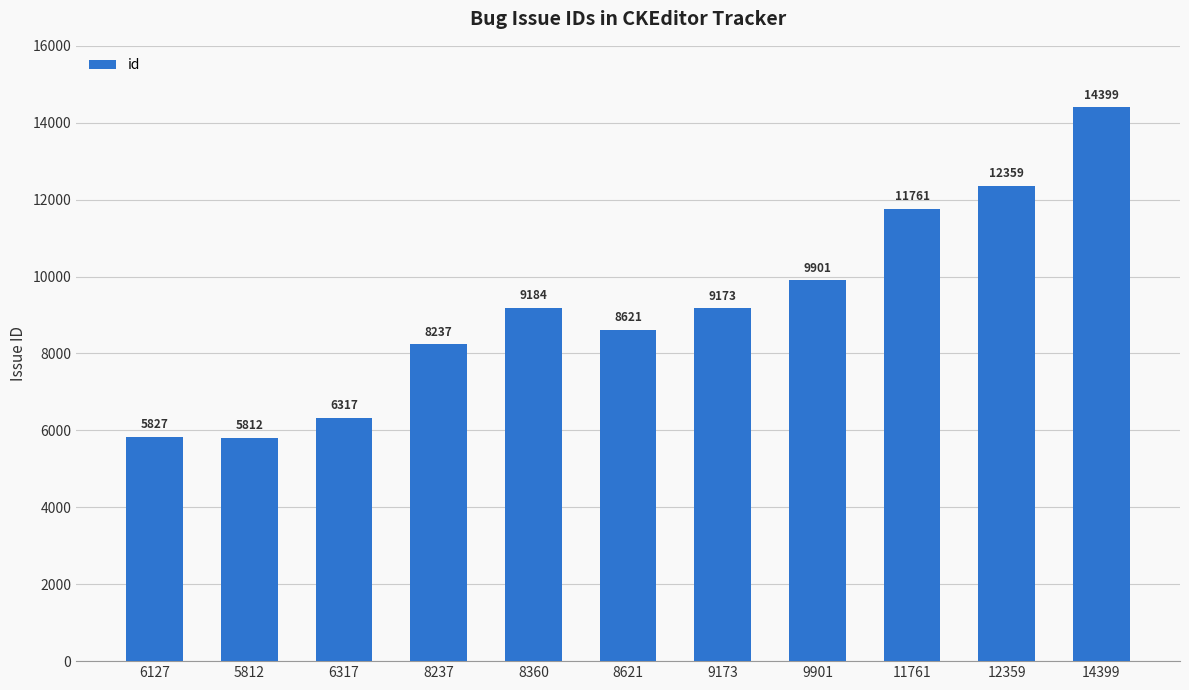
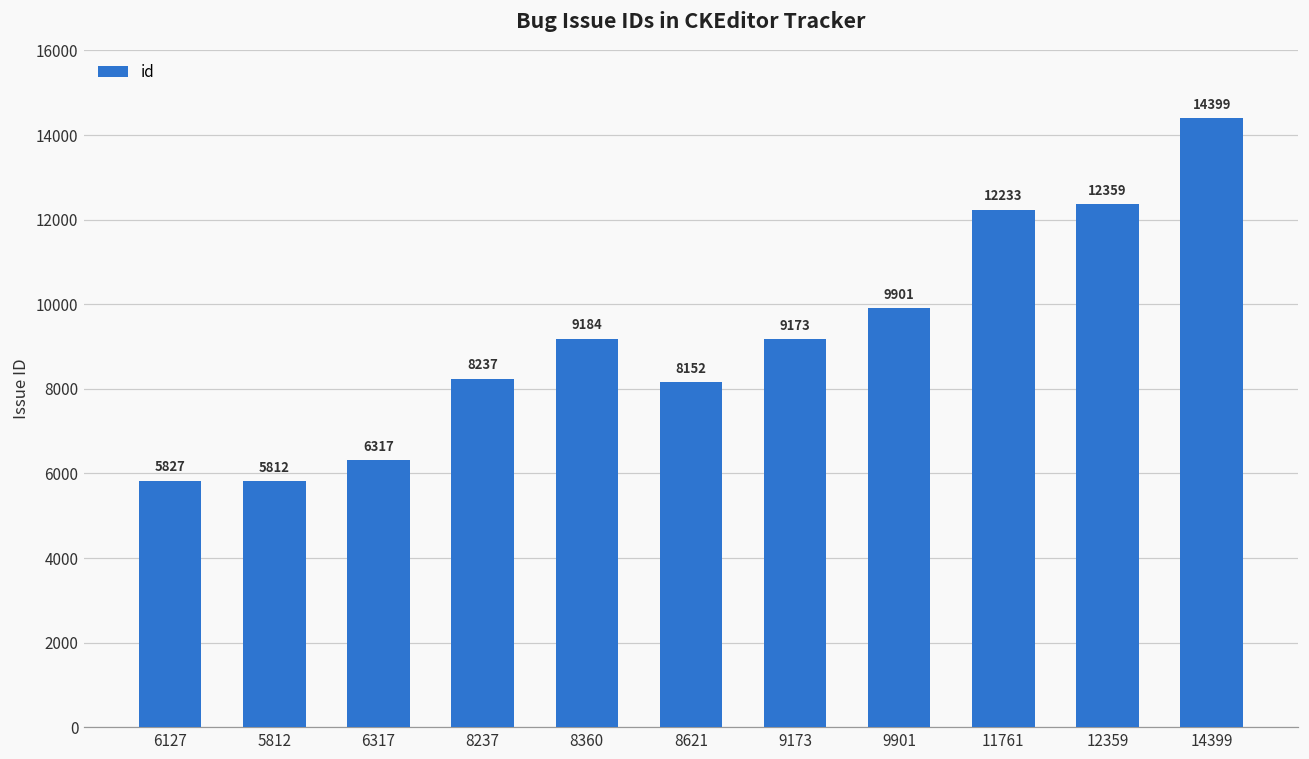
8621: 8621 -> 8152
11761: 11761 -> 12233
